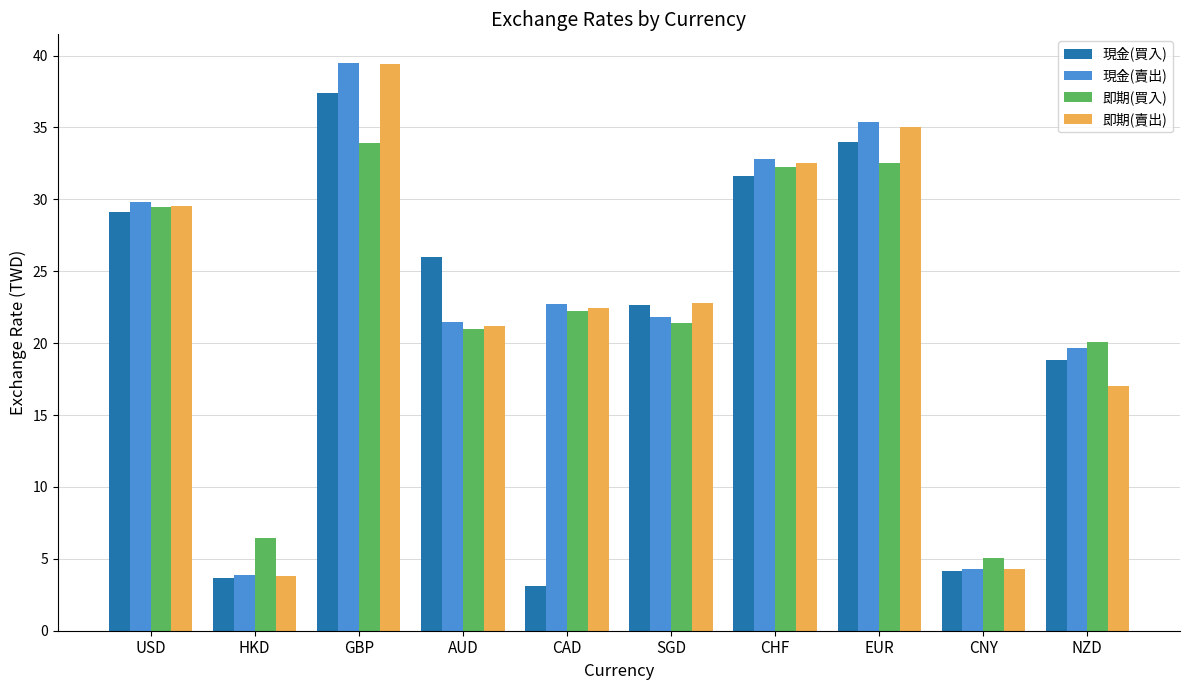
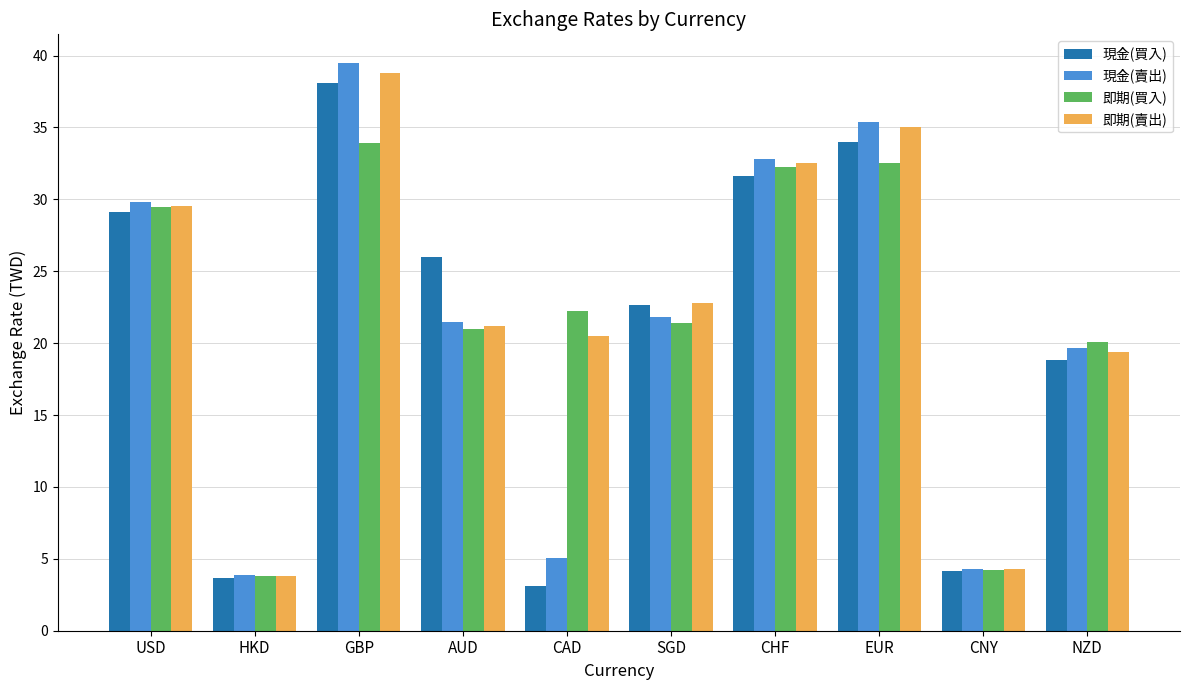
即期(買入), HKD: 6.4 -> 3.8
現金(買入), GBP: 37.4 -> 38.1
即期(賣出), GBP: 39.4 -> 38.8
現金(賣出), CAD: 22.7 -> 5.1
即期(賣出), CAD: 22.4 -> 20.5
即期(買入), CNY: 5.0 -> 4.2
即期(賣出), NZD: 17.0 -> 19.4
